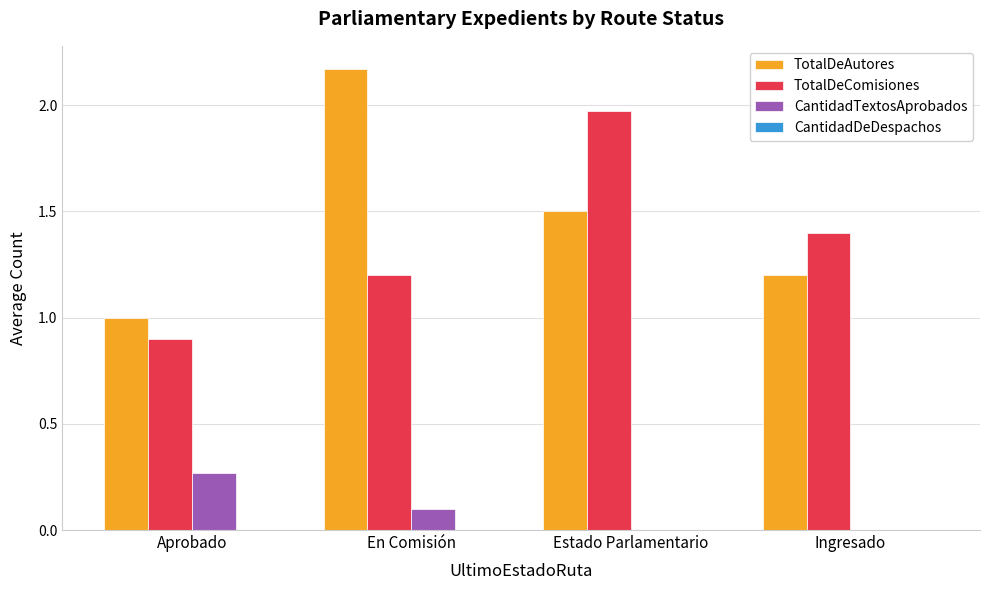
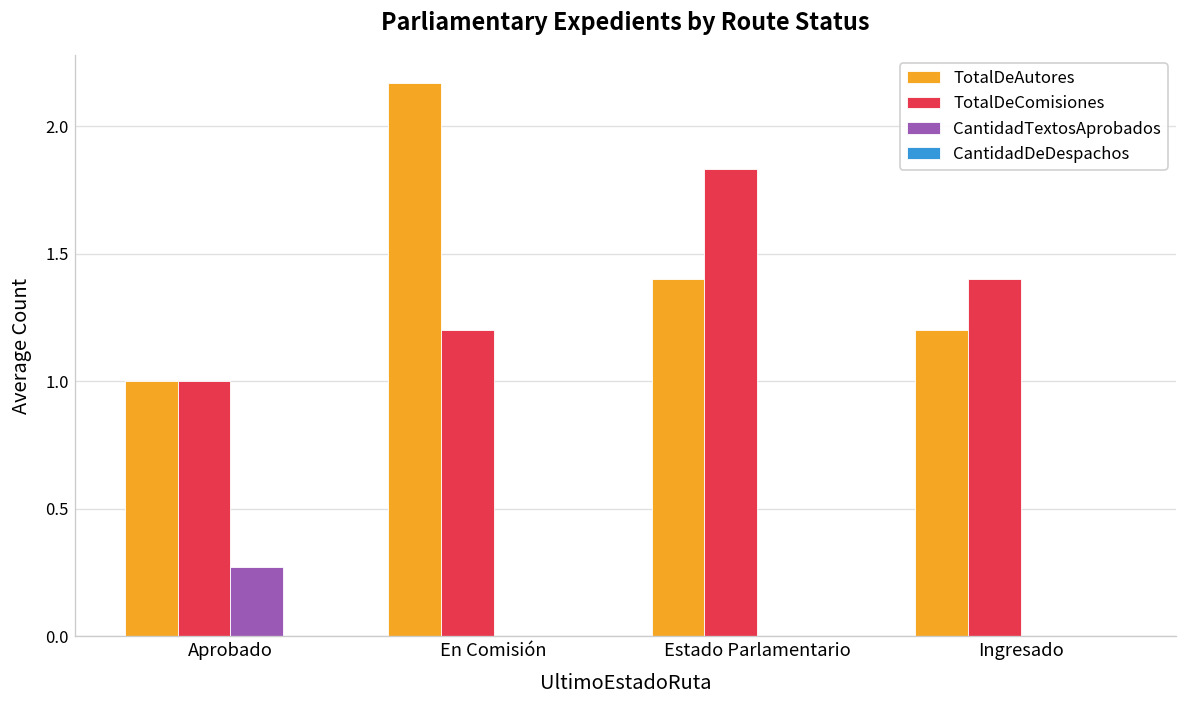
TotalDeComisiones, Aprobado: 0.9 -> 1.0
CantidadTextosAprobados, En Comisión: 0.1 -> 0.0
TotalDeAutores, Estado Parlamentario: 1.5 -> 1.4
TotalDeComisiones, Estado Parlamentario: 1.97 -> 1.83
